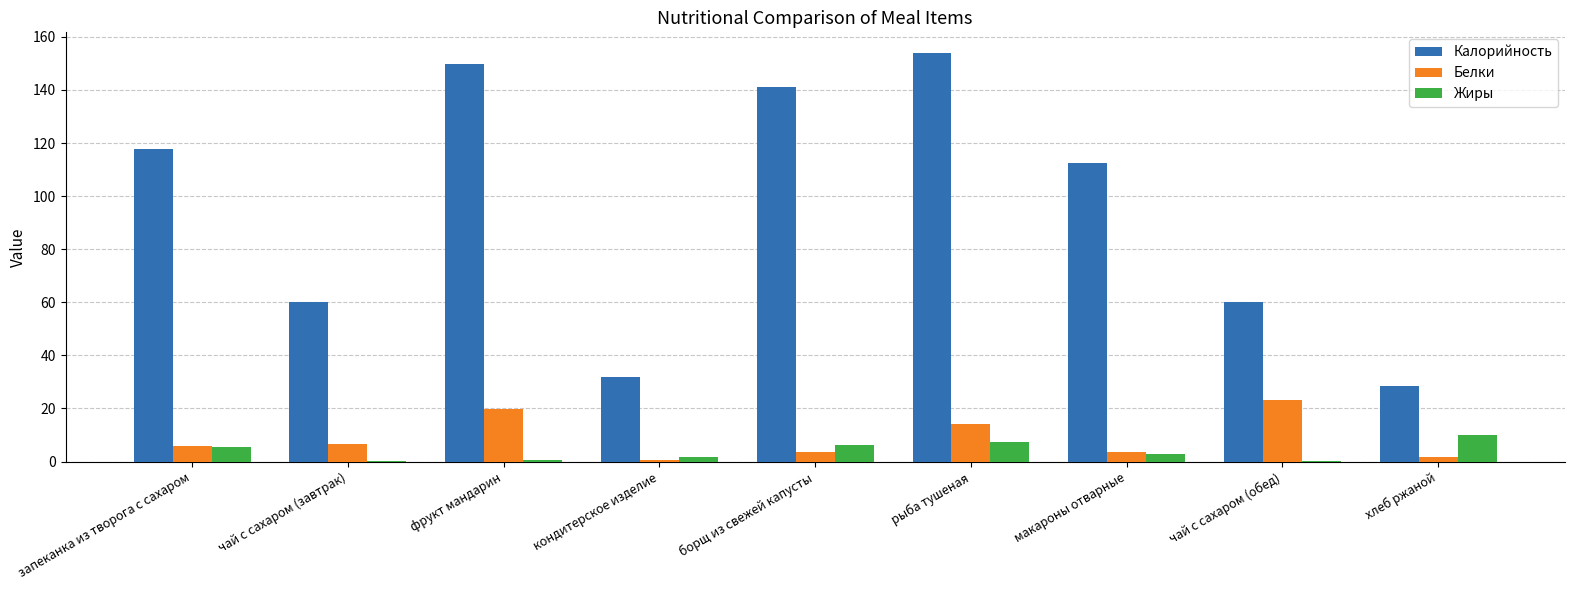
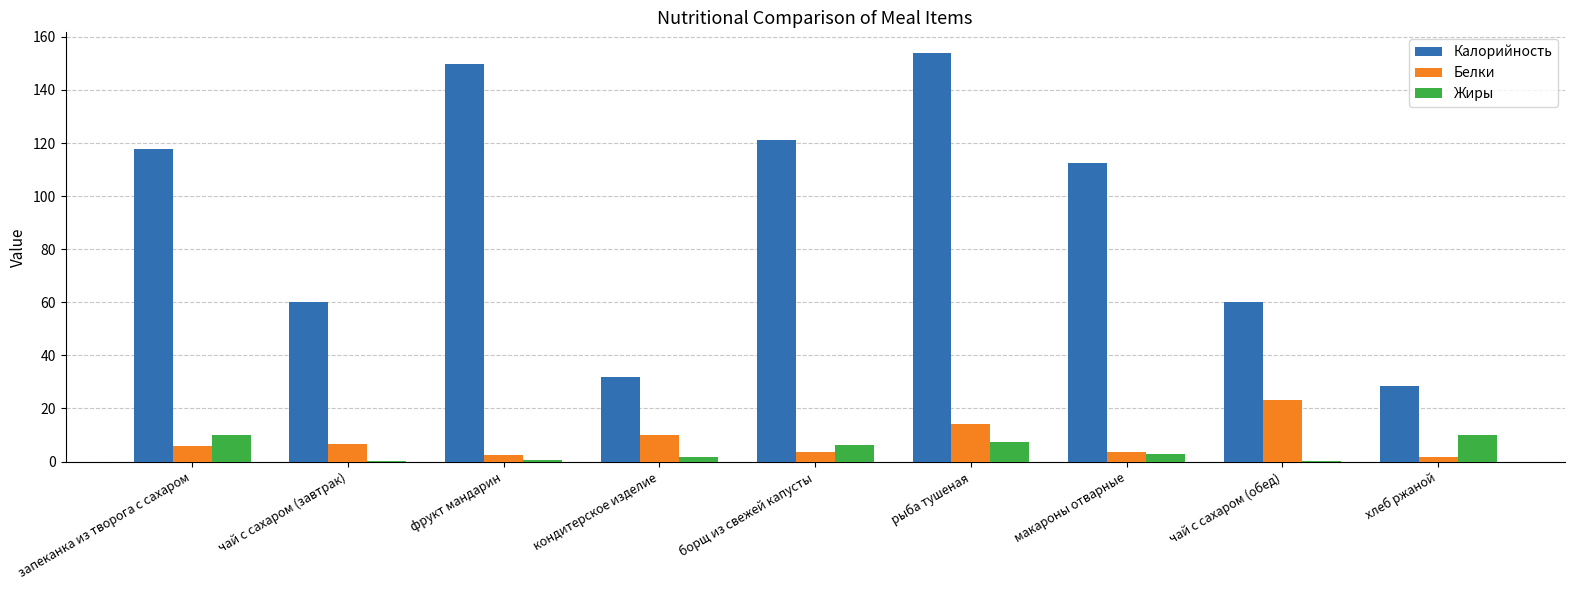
Жиры, запеканка из творога с сахаром: 6 -> 10
Белки, фрукт мандарин: 20 -> 2
Белки, кондитерское изделие: 0 -> 10
Калорийность, борщ из свежей капусты: 141 -> 121
